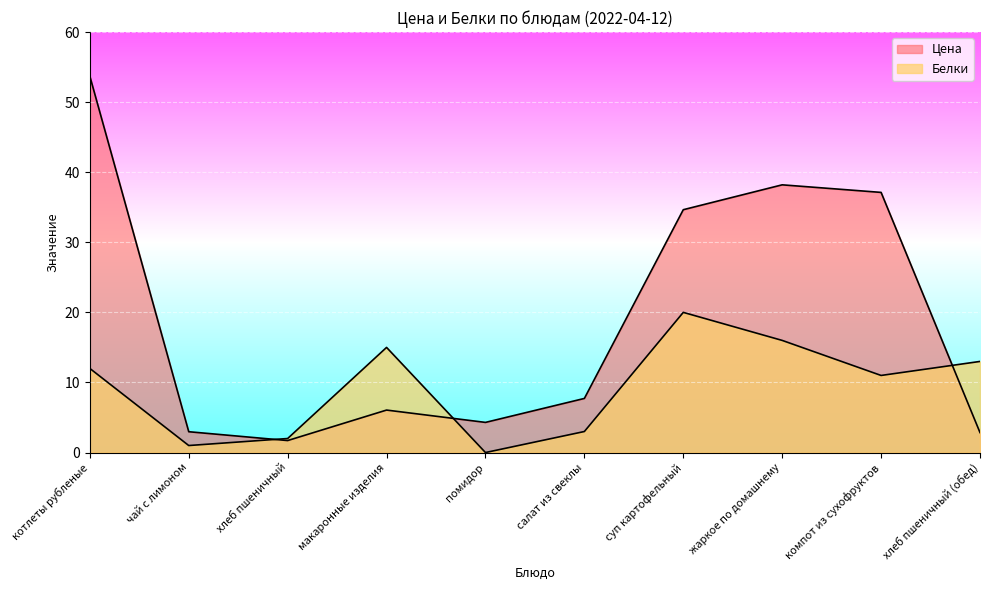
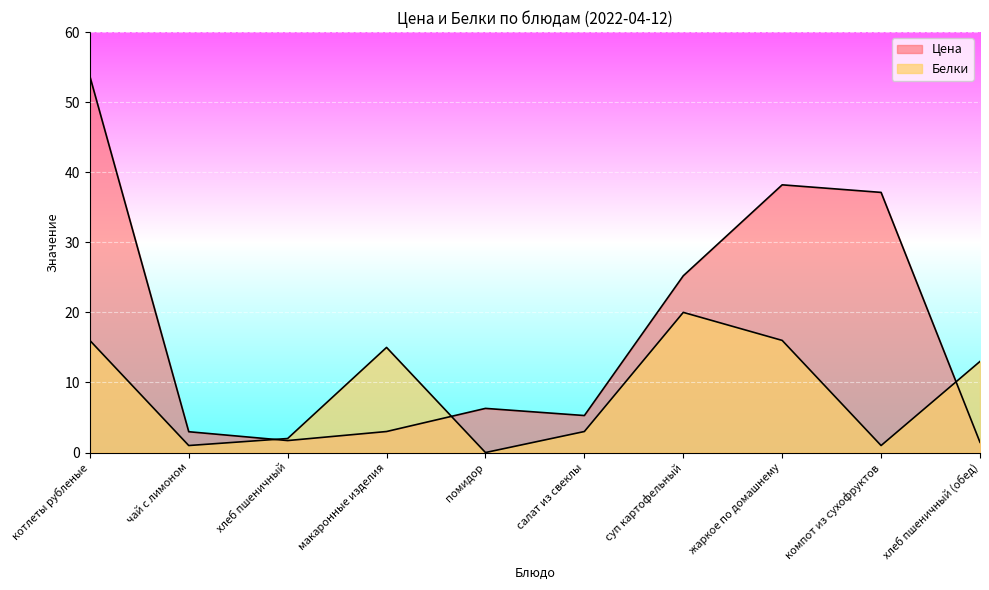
Белки, котлеты рубленые: 12 -> 16
Цена, макаронные изделия: 6 -> 3
Цена, помидор: 4 -> 6
Цена, салат из свеклы: 8 -> 5
Цена, суп картофельный: 35 -> 25
Белки, компот из сухофруктов: 11 -> 1
Цена, хлеб пшеничный (обед): 3 -> 1
